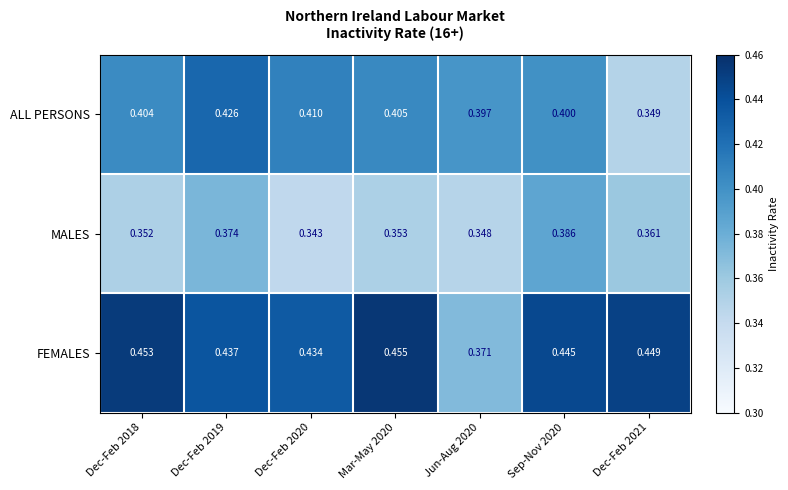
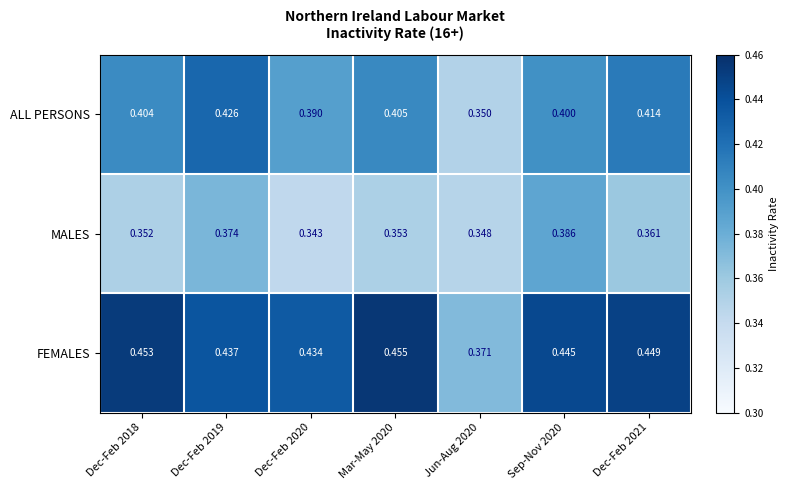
ALL PERSONS, Dec-Feb 2020: 0.410 -> 0.390
ALL PERSONS, Jun-Aug 2020: 0.397 -> 0.350
ALL PERSONS, Dec-Feb 2021: 0.349 -> 0.414
